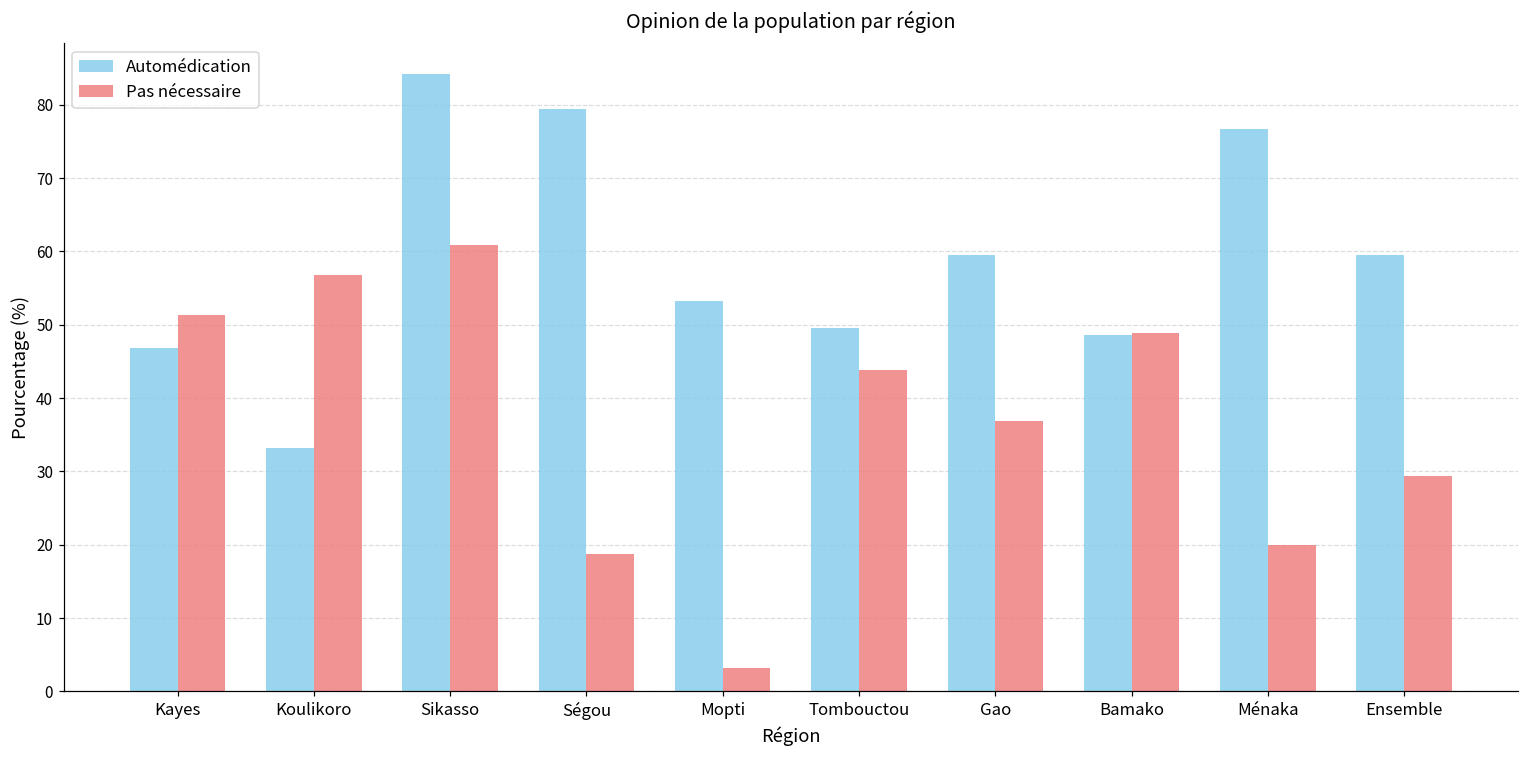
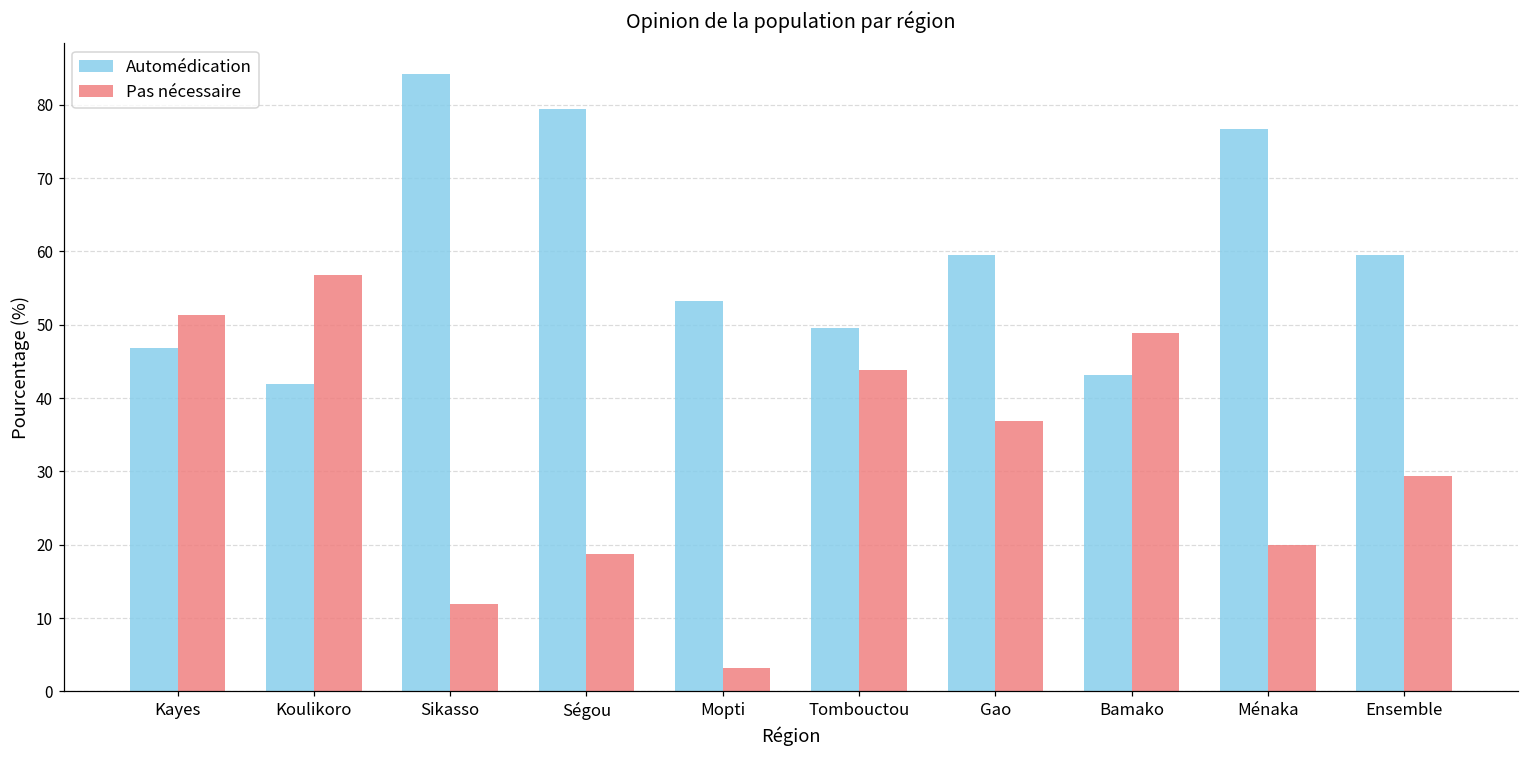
Automédication, Koulikoro: 33 -> 42
Pas nécessaire, Sikasso: 61 -> 12
Automédication, Bamako: 49 -> 43
